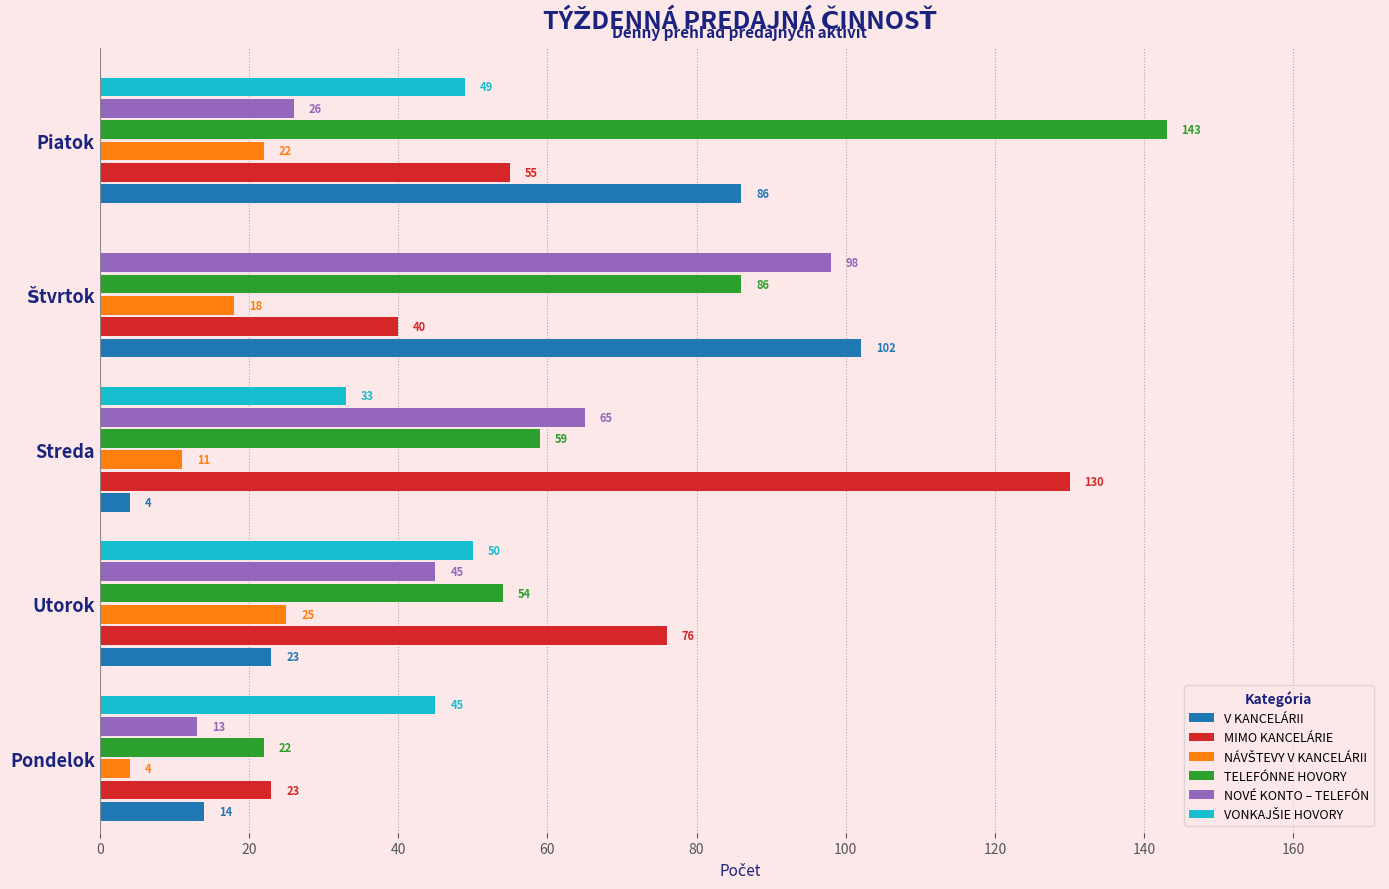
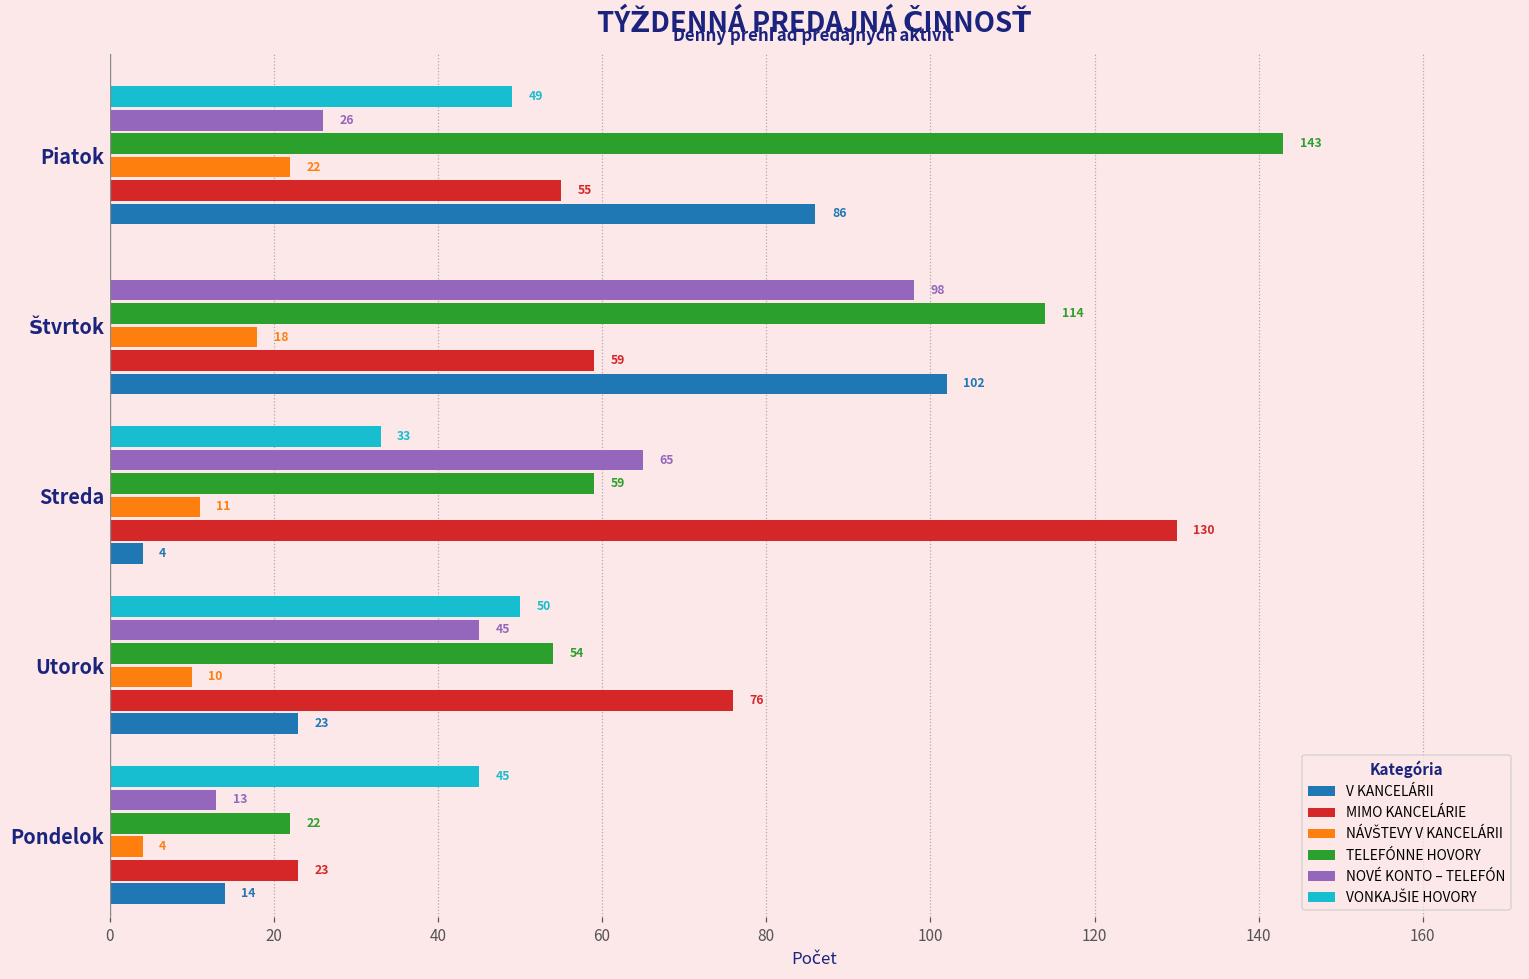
TELEFÓNNE HOVORY, Štvrtok: 86 -> 114
MIMO KANCELÁRIE, Štvrtok: 40 -> 59
NÁVŠTEVY V KANCELÁRII, Utorok: 25 -> 10
